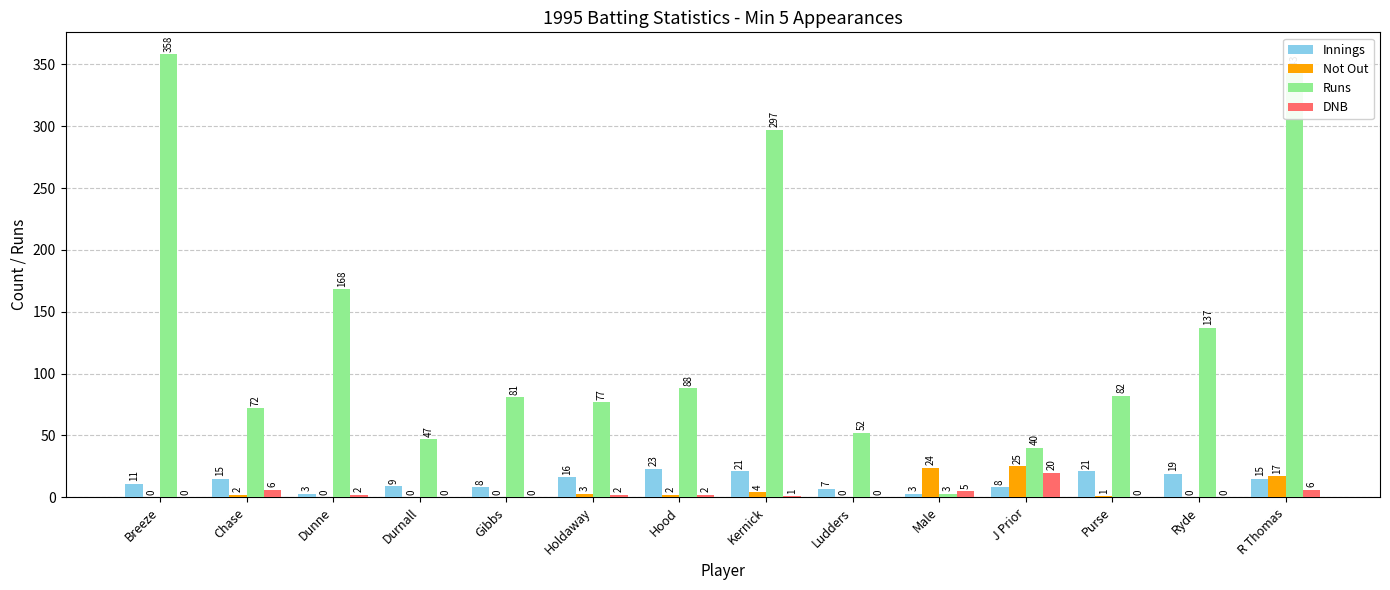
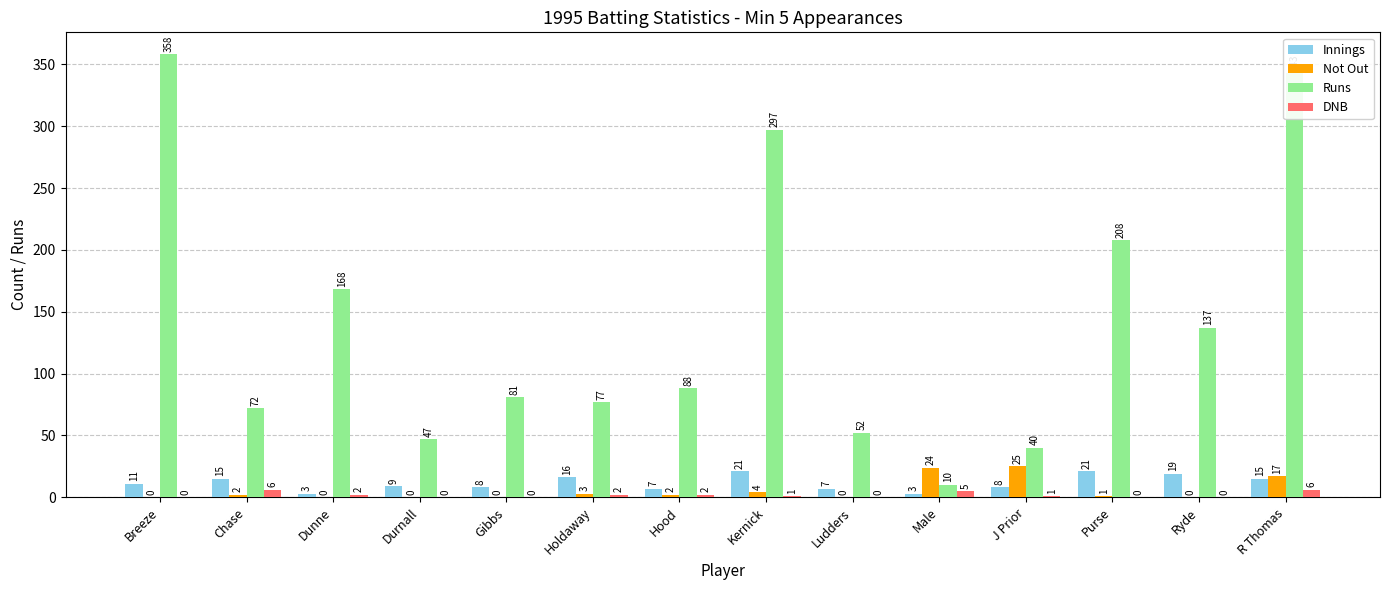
Innings, Hood: 23 -> 7
Runs, Male: 3 -> 10
DNB, J Prior: 20 -> 1
Runs, Purse: 82 -> 208
